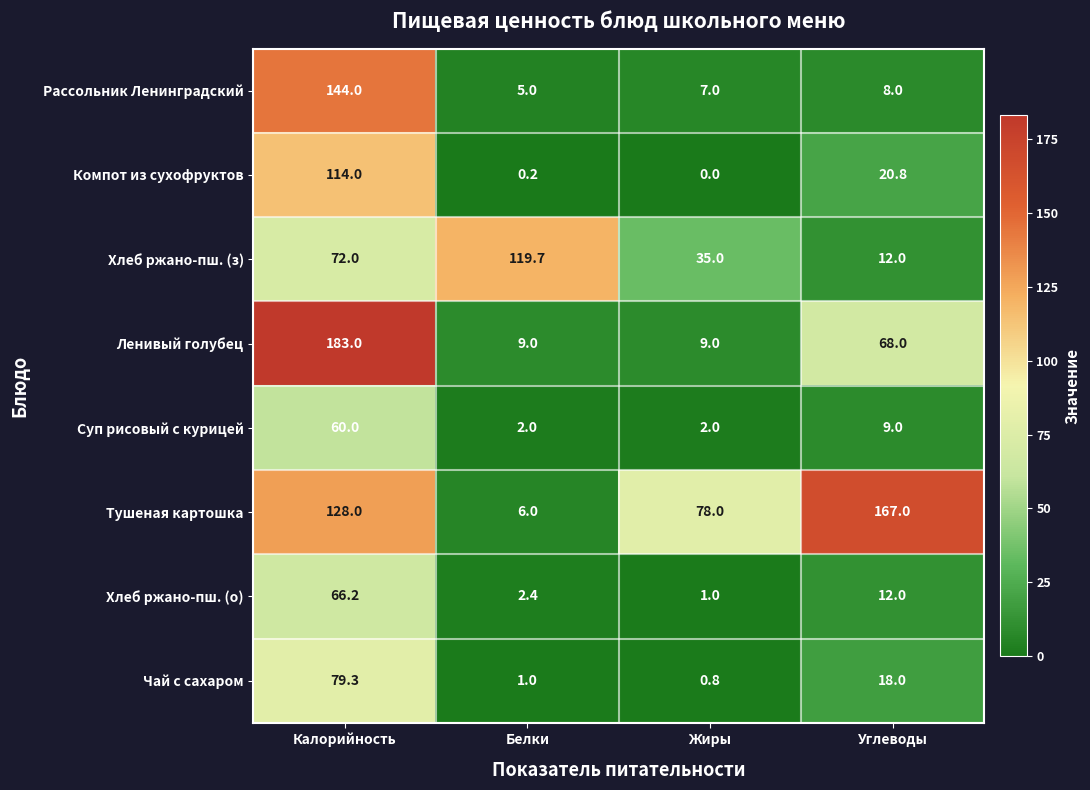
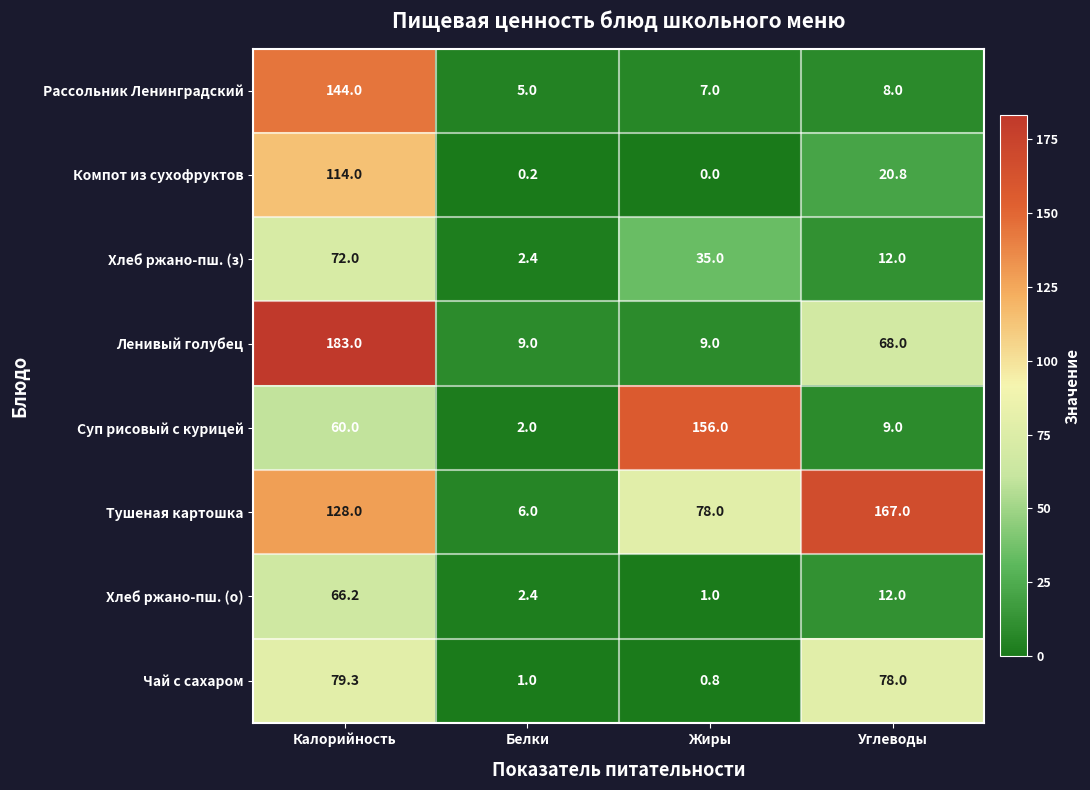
Хлеб ржано-пш. (з), Белки: 119.7 -> 2.4
Суп рисовый с курицей, Жиры: 2.0 -> 156.0
Чай с сахаром, Углеводы: 18.0 -> 78.0
